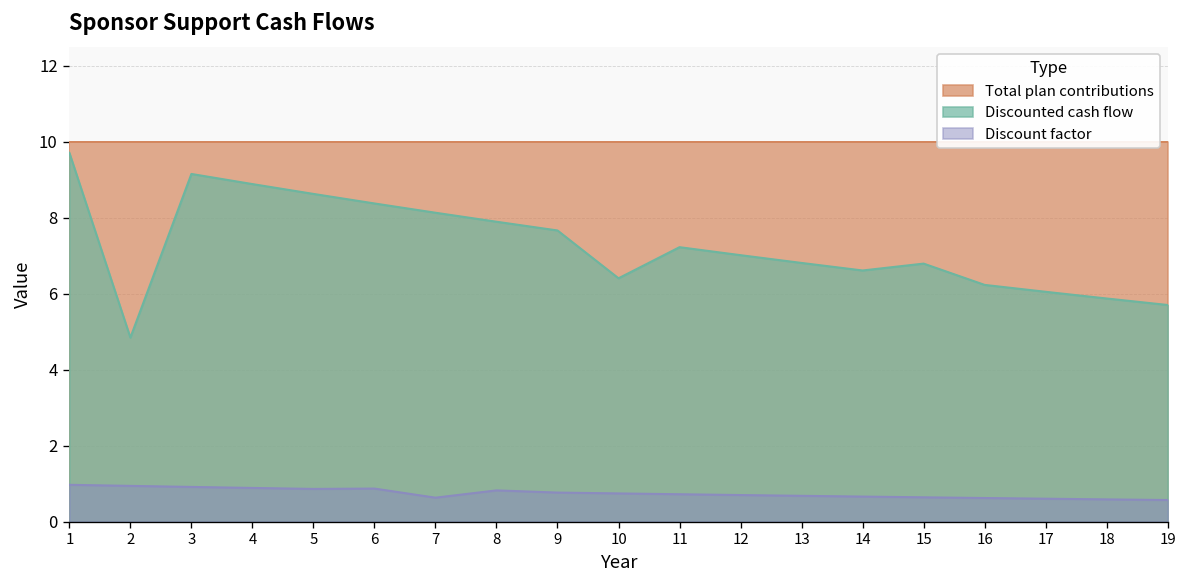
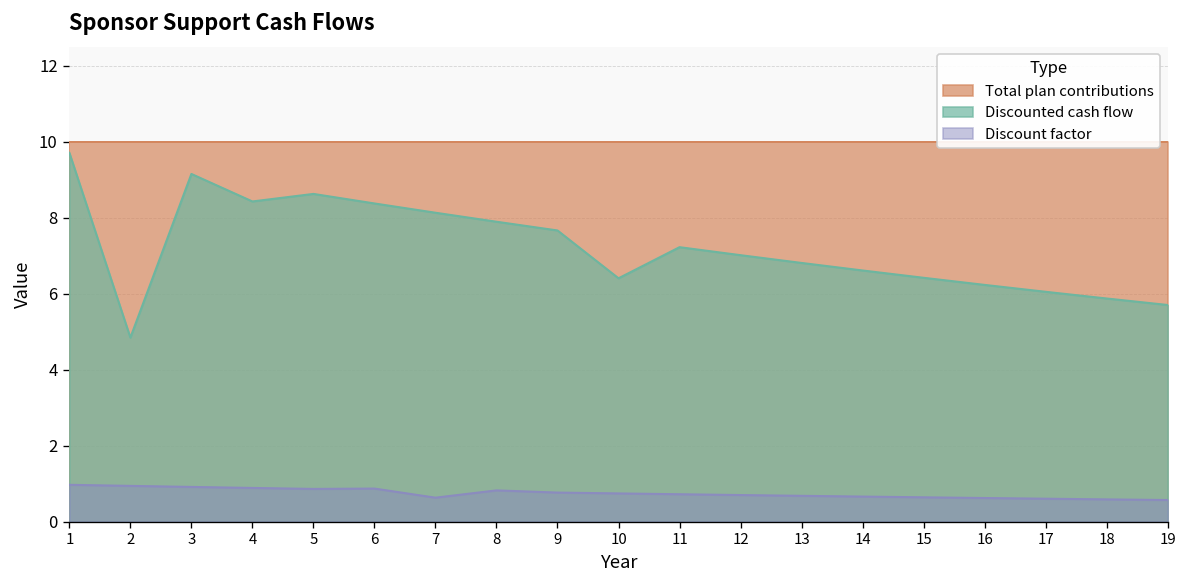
Discounted cash flow, 4: 8.9 -> 8.4
Discounted cash flow, 15: 6.8 -> 6.4
